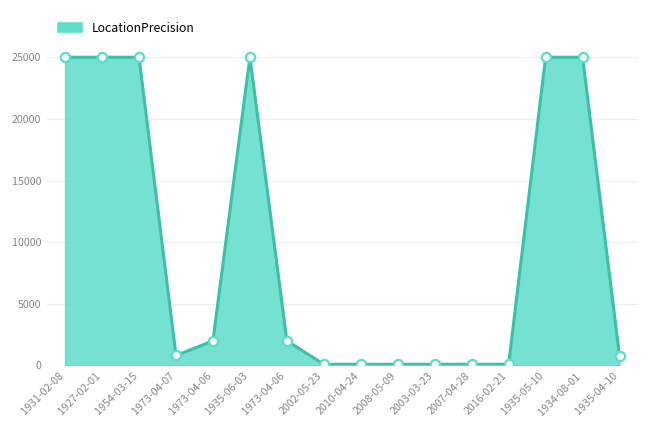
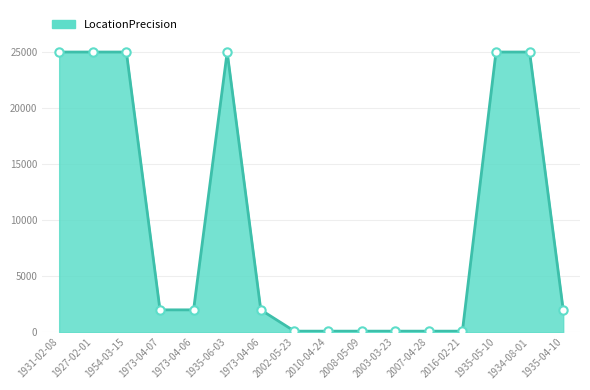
1973-04-07: 800 -> 2000
1935-04-10: 800 -> 2000
